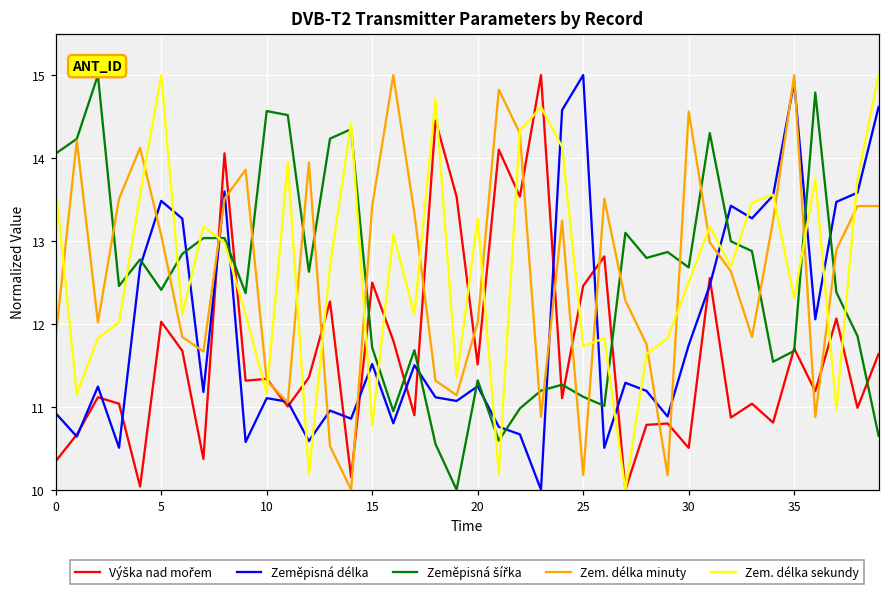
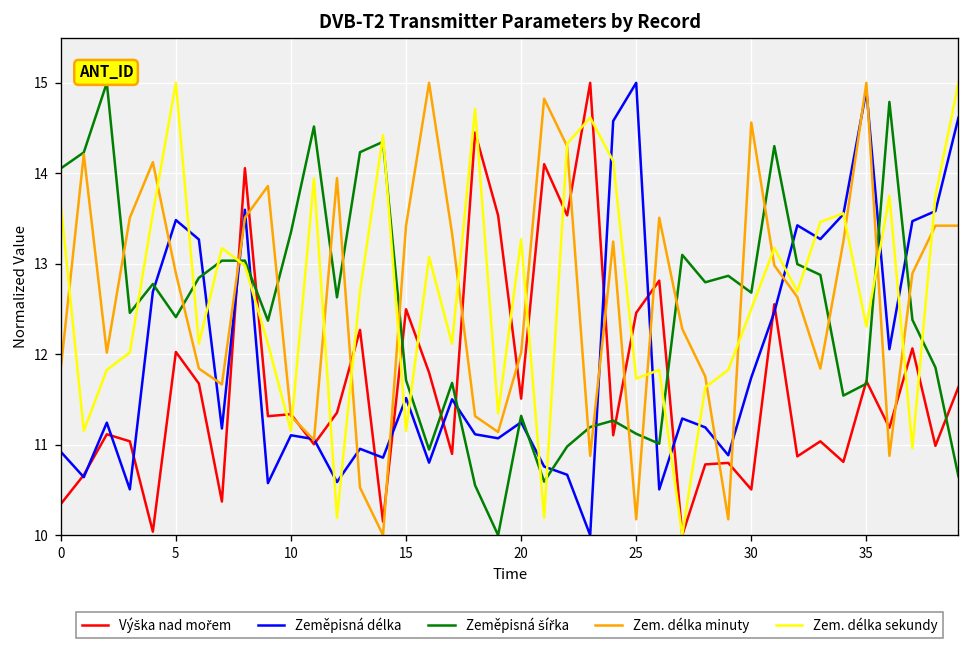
Zem. délka minuty, 5: 13.1 -> 12.9
Zeměpisná šířka, 10: 14.6 -> 13.3
Zem. délka sekundy, 15: 10.8 -> 11.2
